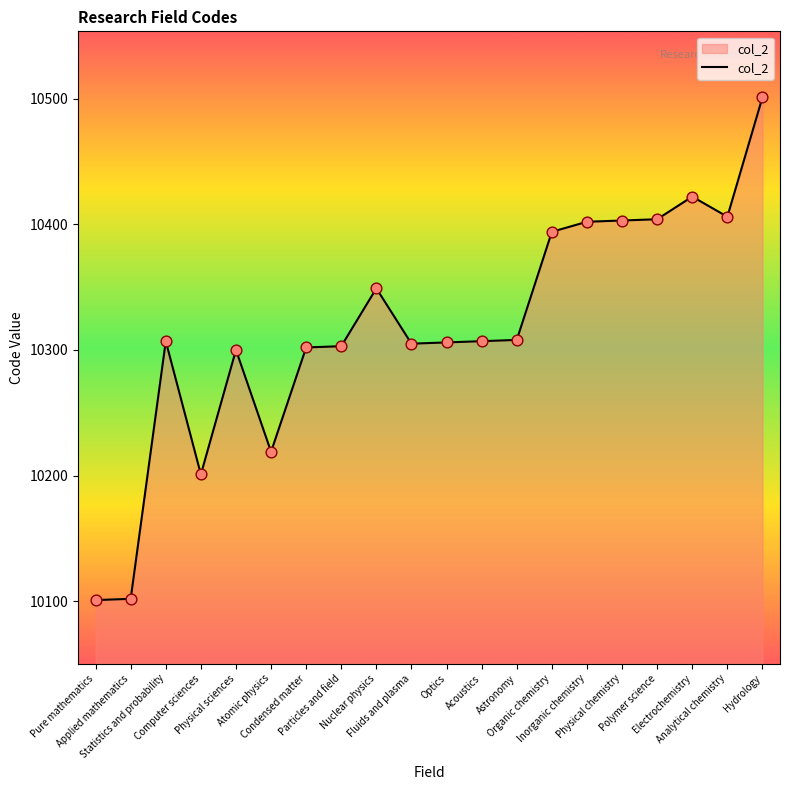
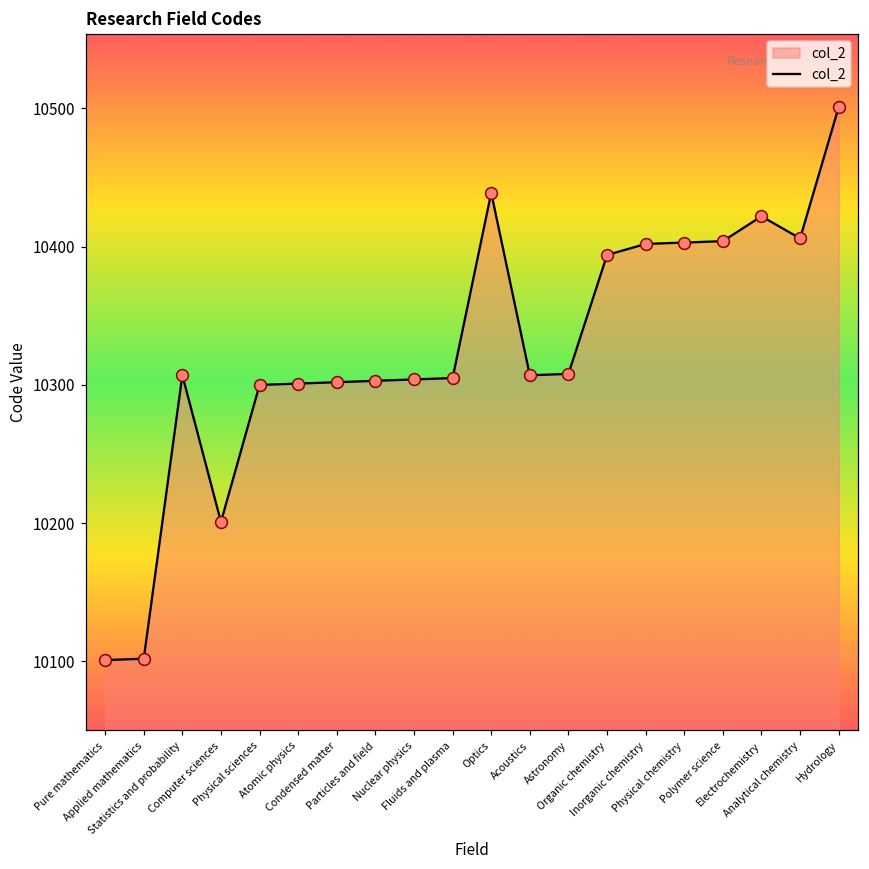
Atomic physics: 10219 -> 10301
Nuclear physics: 10349 -> 10304
Optics: 10306 -> 10439
